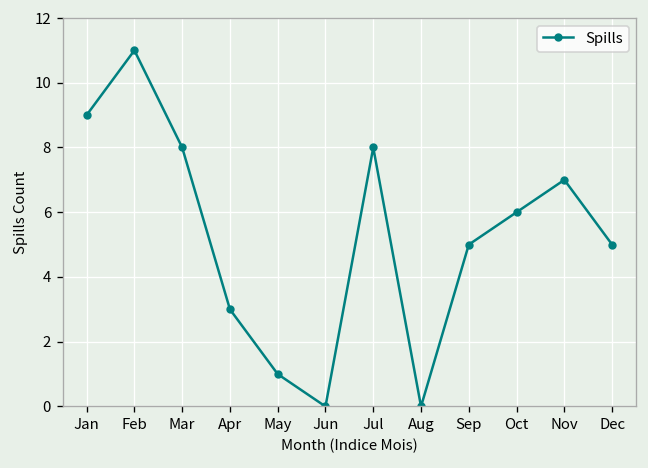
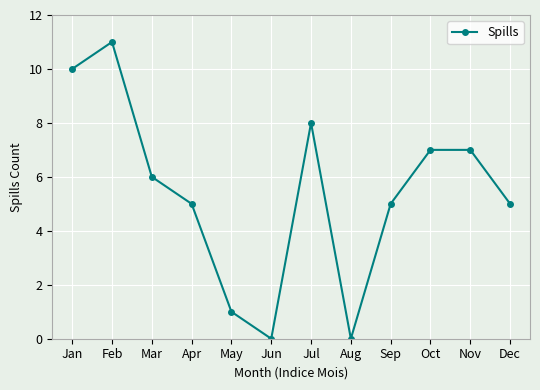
Jan: 9 -> 10
Mar: 8 -> 6
Apr: 3 -> 5
Oct: 6 -> 7
